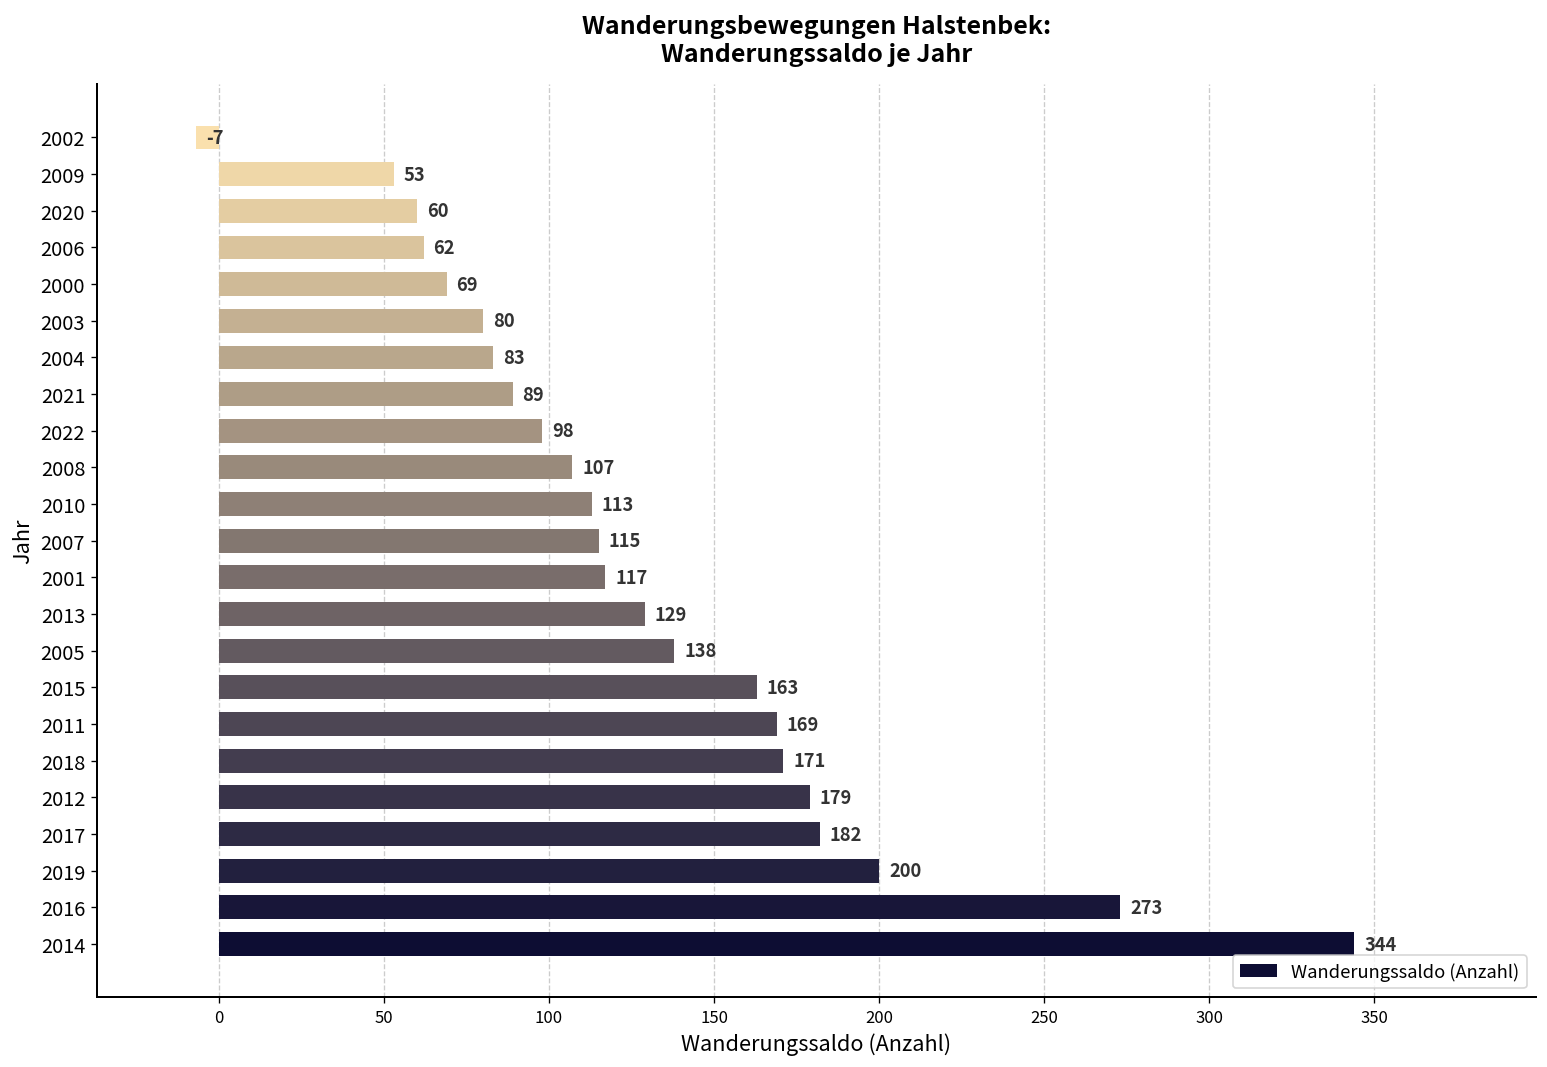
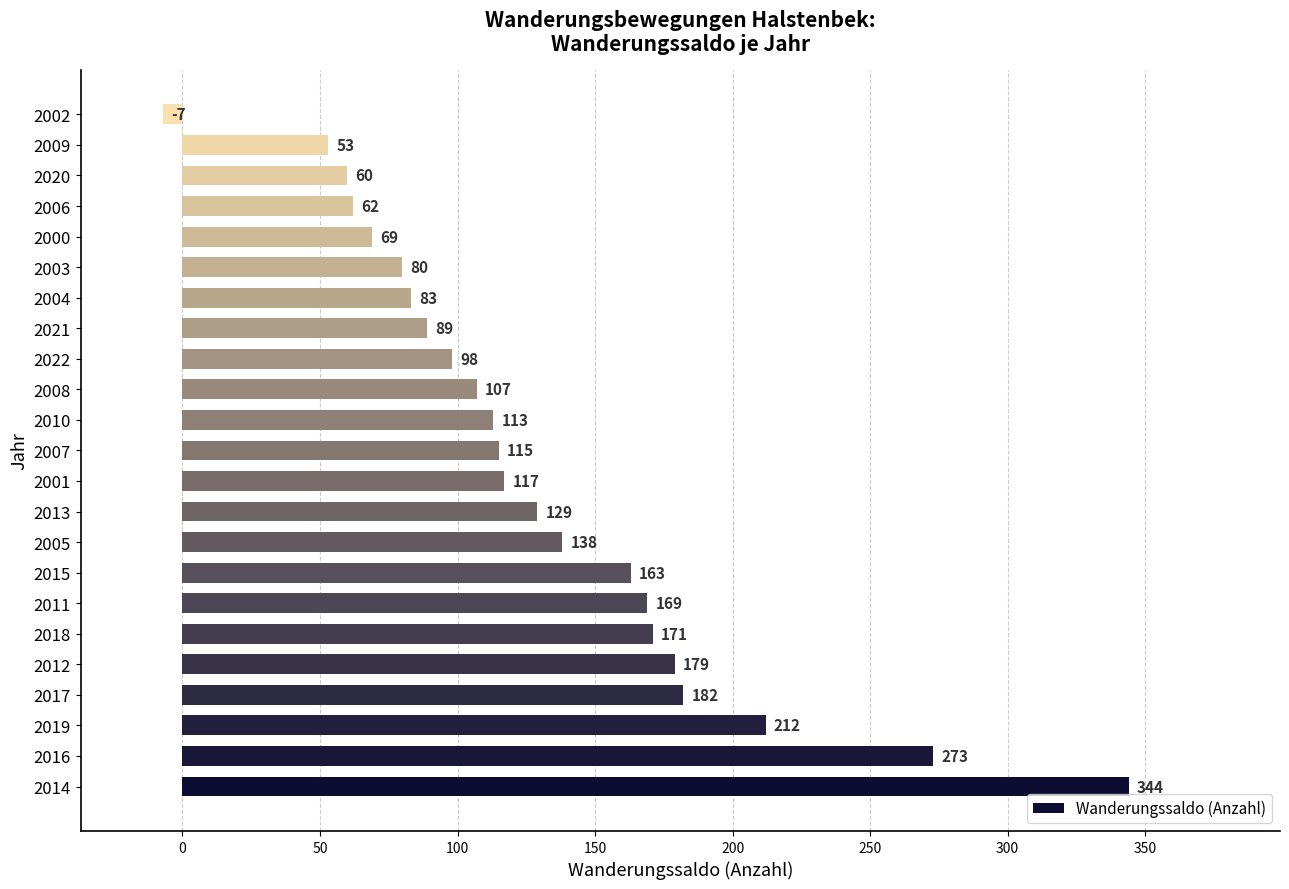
2019: 200 -> 212
